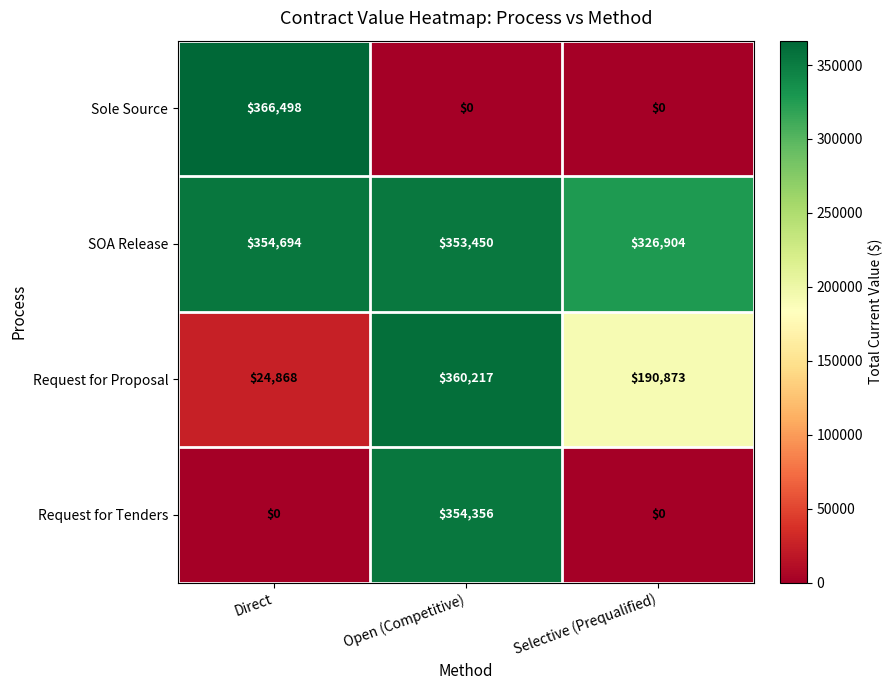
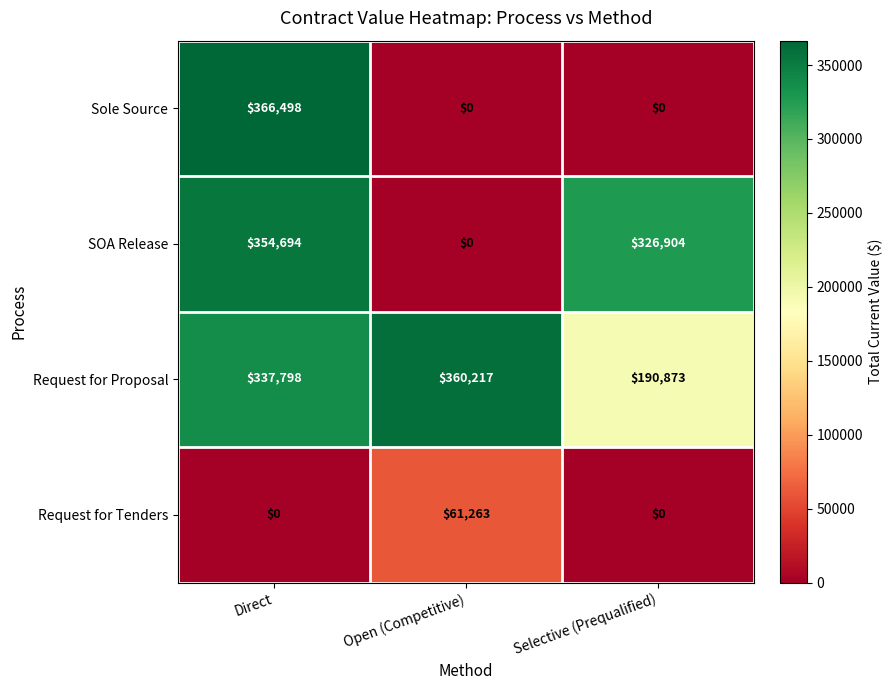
SOA Release, Open (Competitive): $353,450 -> $0
Request for Proposal, Direct: $24,868 -> $337,798
Request for Tenders, Open (Competitive): $354,356 -> $61,263
